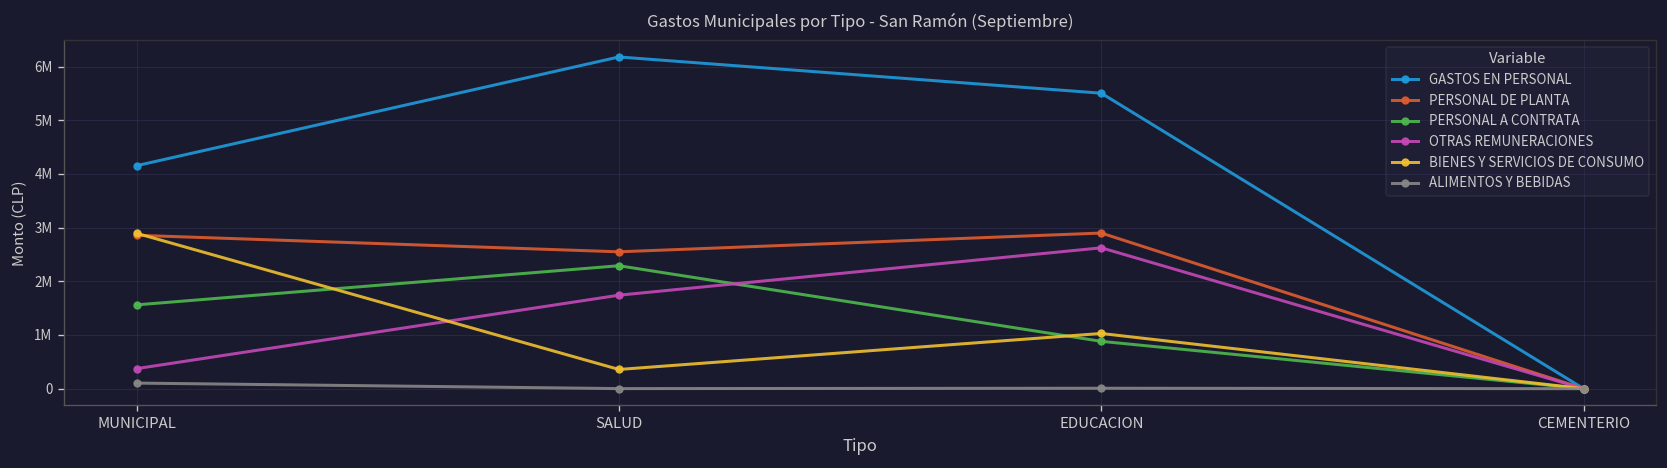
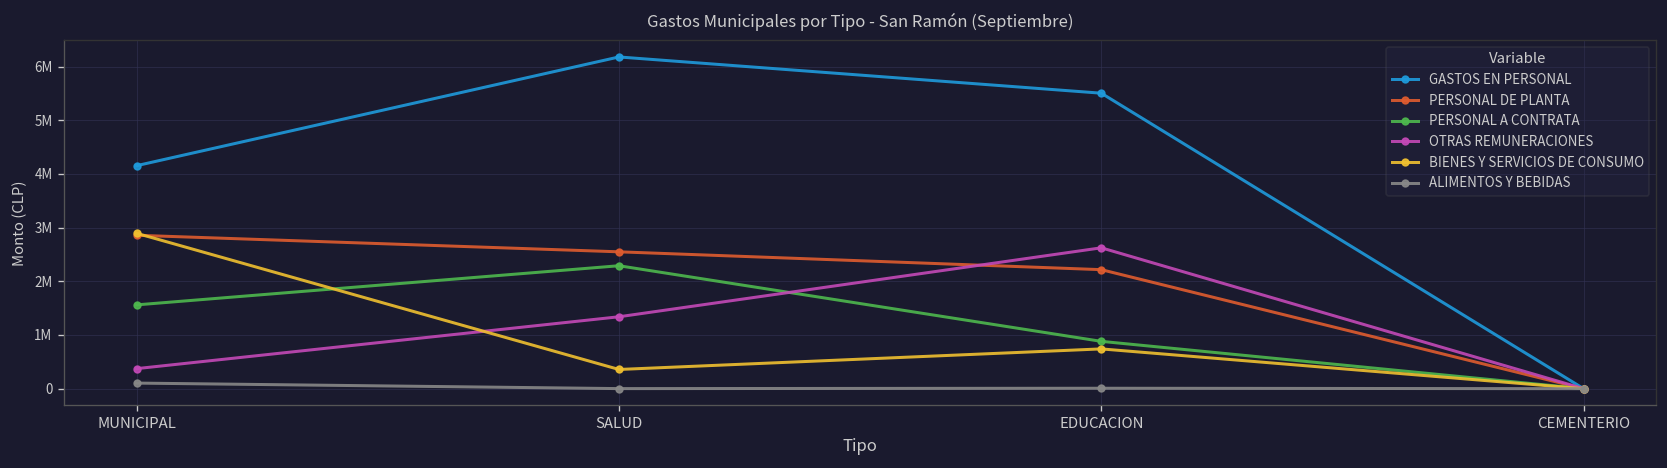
OTRAS REMUNERACIONES, SALUD: 1700000 -> 1300000
PERSONAL DE PLANTA, EDUCACION: 2900000 -> 2200000
BIENES Y SERVICIOS DE CONSUMO, EDUCACION: 1000000 -> 700000
